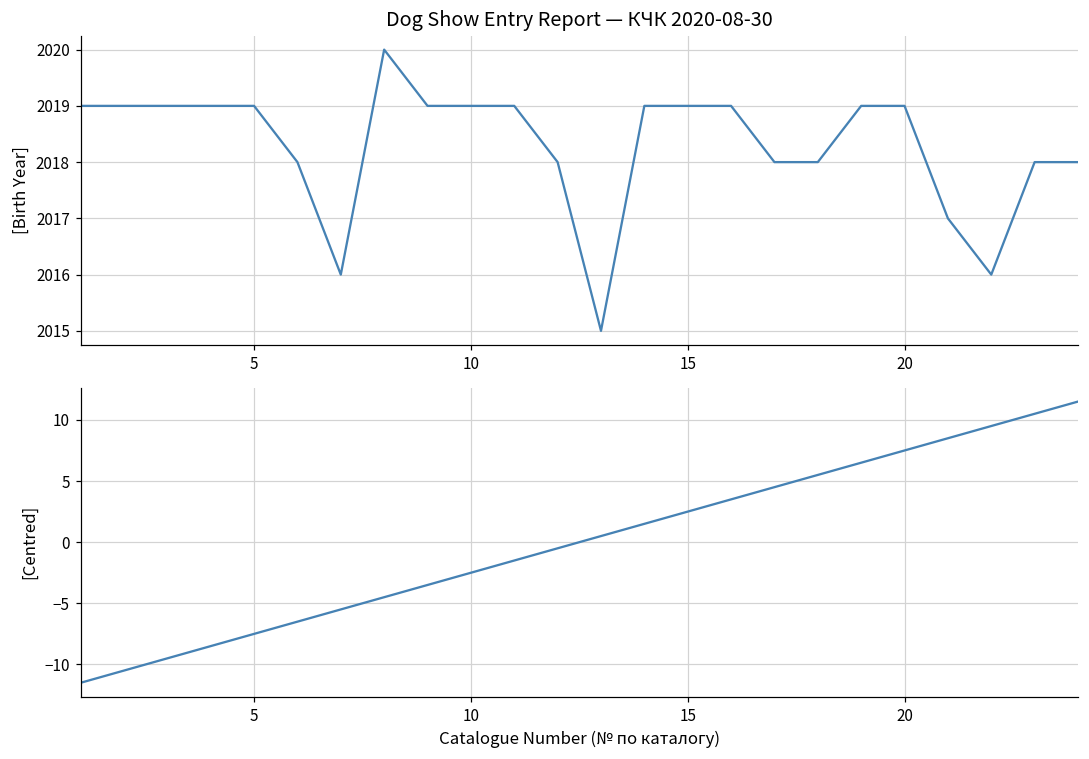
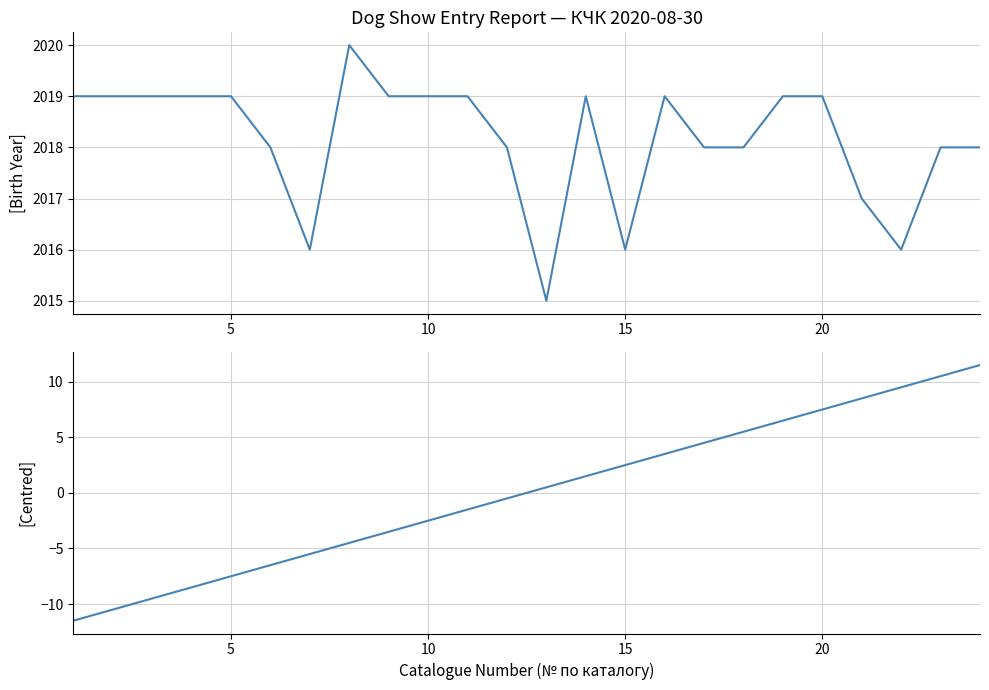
Dog Show Entry Report — КЧК 2020-08-30, 15: 2019 -> 2016
